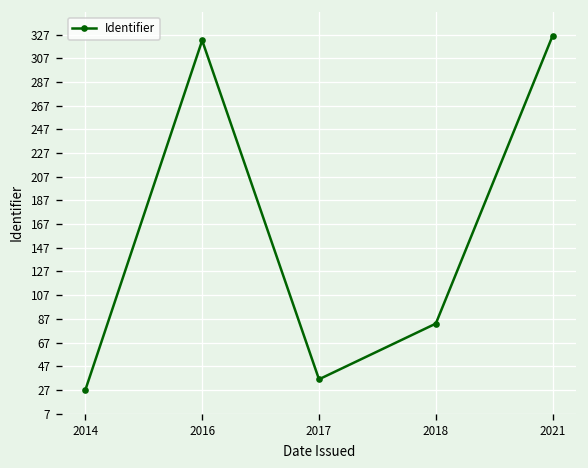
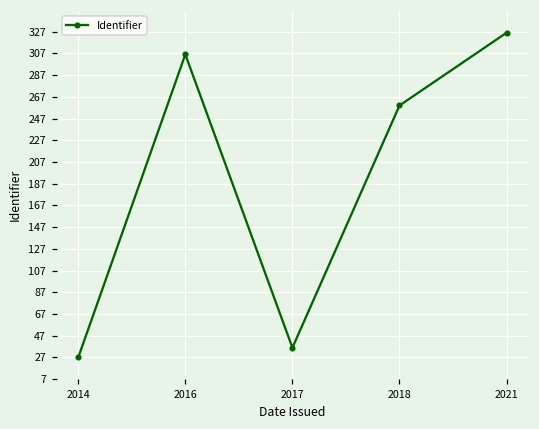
2016: 320 -> 310
2018: 80 -> 260
